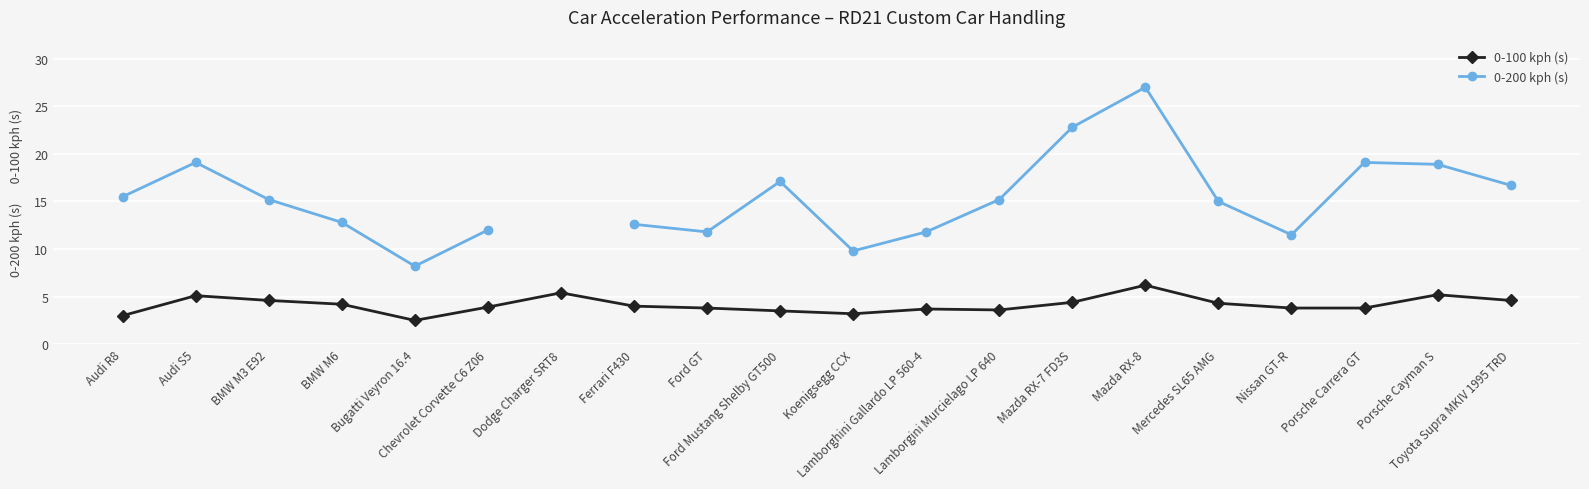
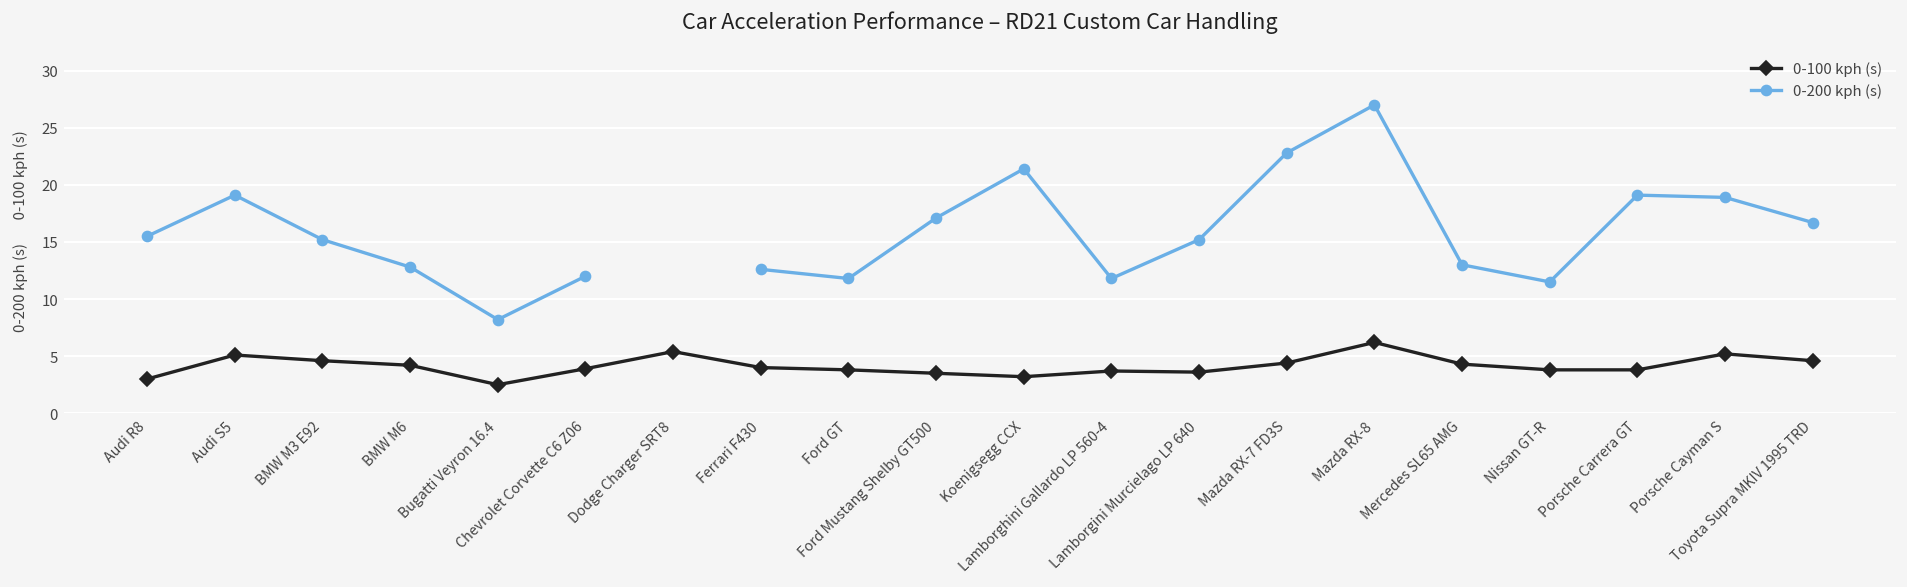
0-200 kph (s), Koenigsegg CCX: 10 -> 21
0-200 kph (s), Mercedes SL65 AMG: 15 -> 13
